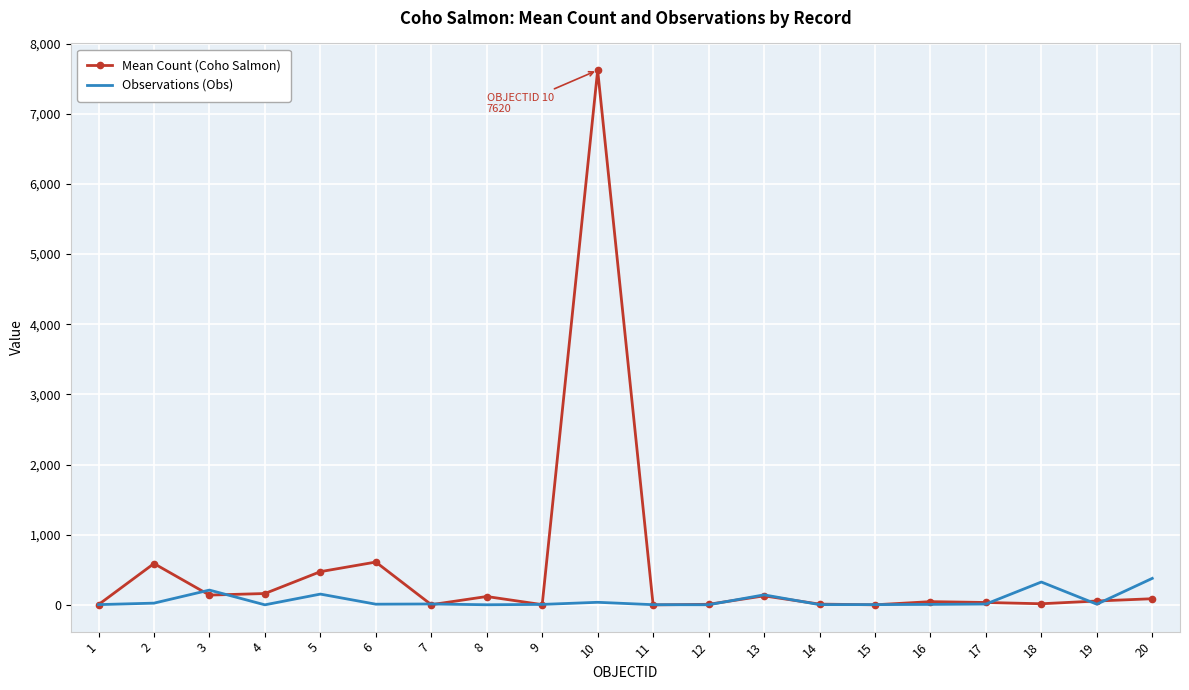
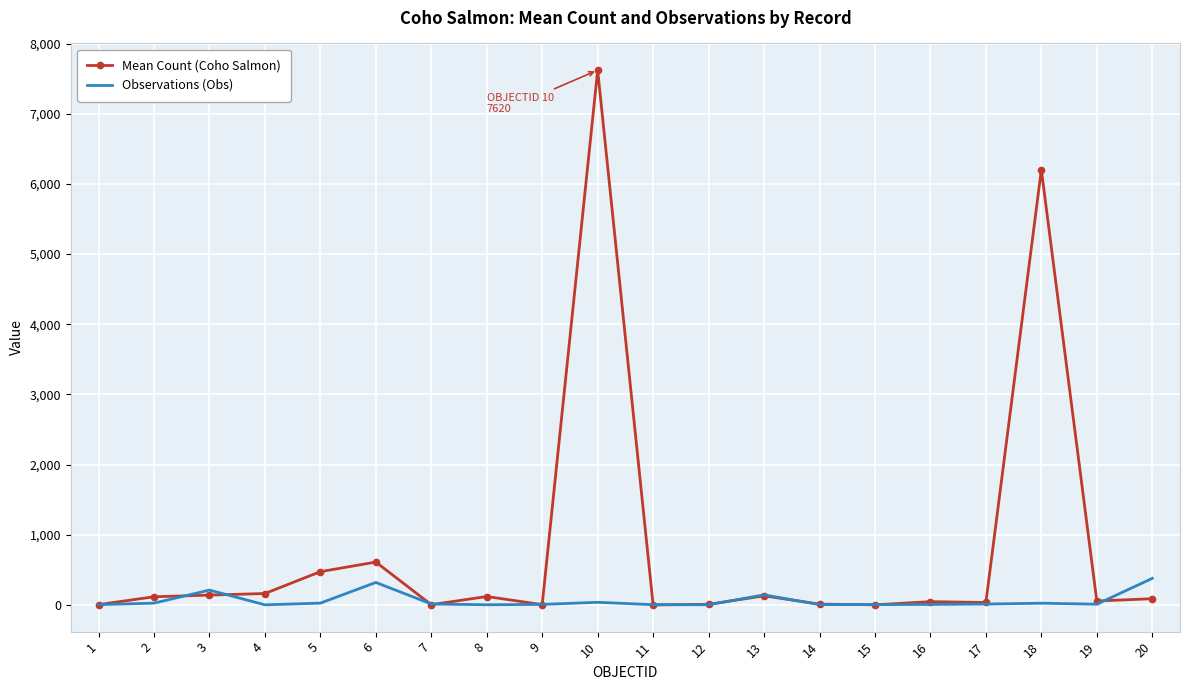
Mean Count (Coho Salmon), 2: 600 -> 100
Observations (Obs), 5: 200 -> 0
Observations (Obs), 6: 0 -> 300
Mean Count (Coho Salmon), 18: 0 -> 6,200
Observations (Obs), 18: 300 -> 0
